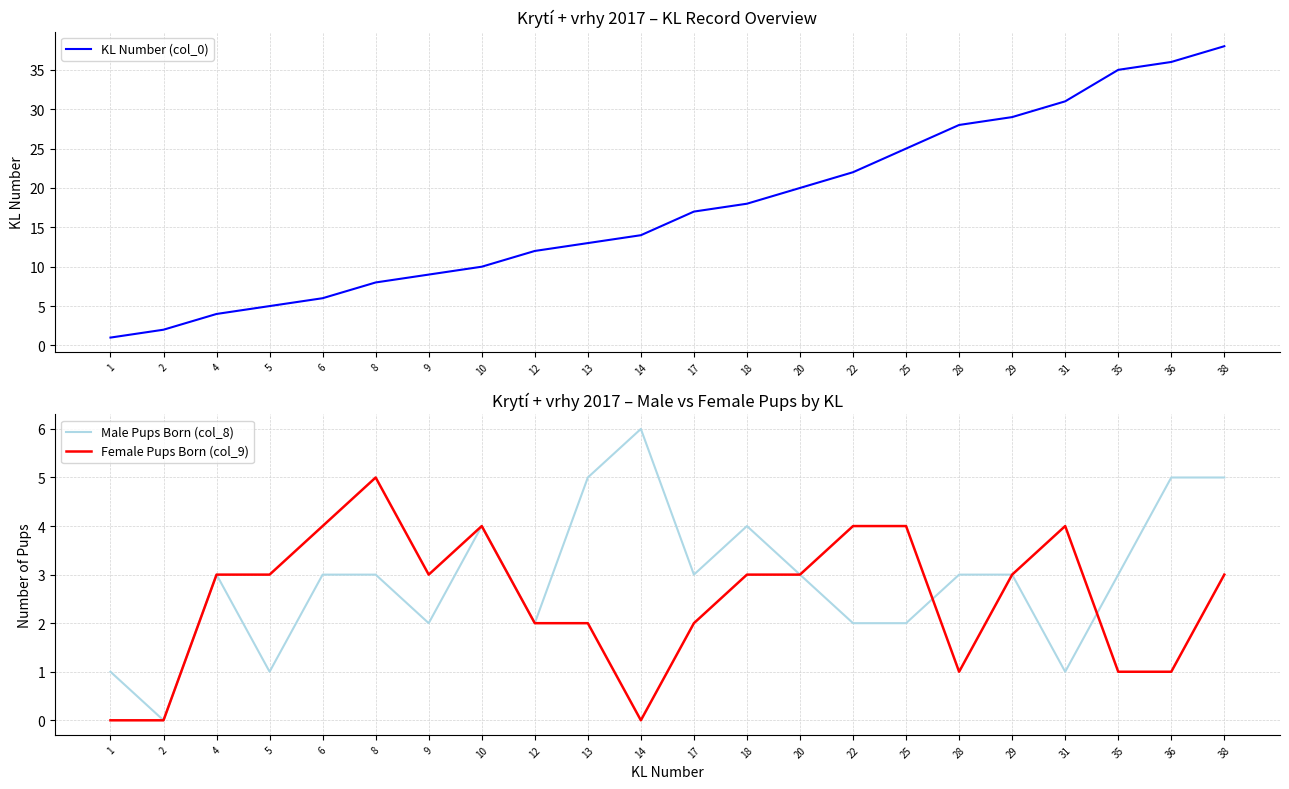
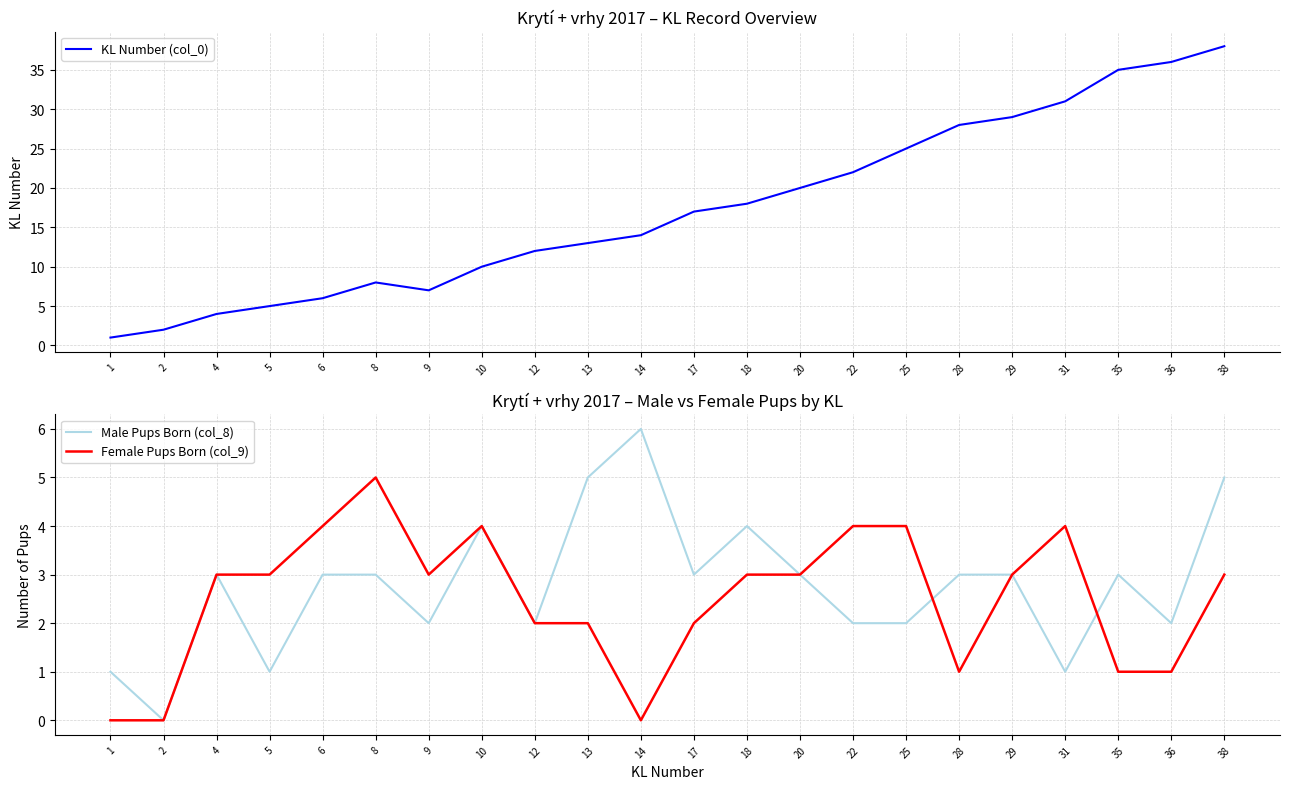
Krytí + vrhy 2017 – KL Record Overview, 9: 9 -> 7
Krytí + vrhy 2017 – Male vs Female Pups by KL, Male Pups Born (col_8), 36: 5 -> 2
